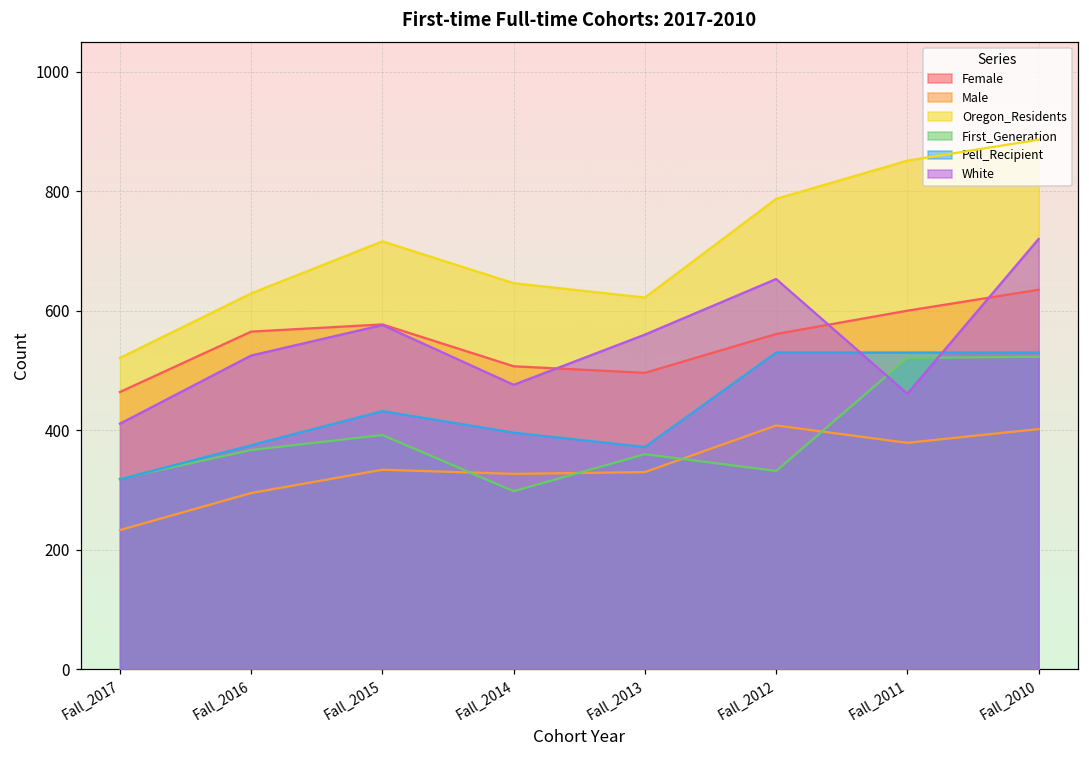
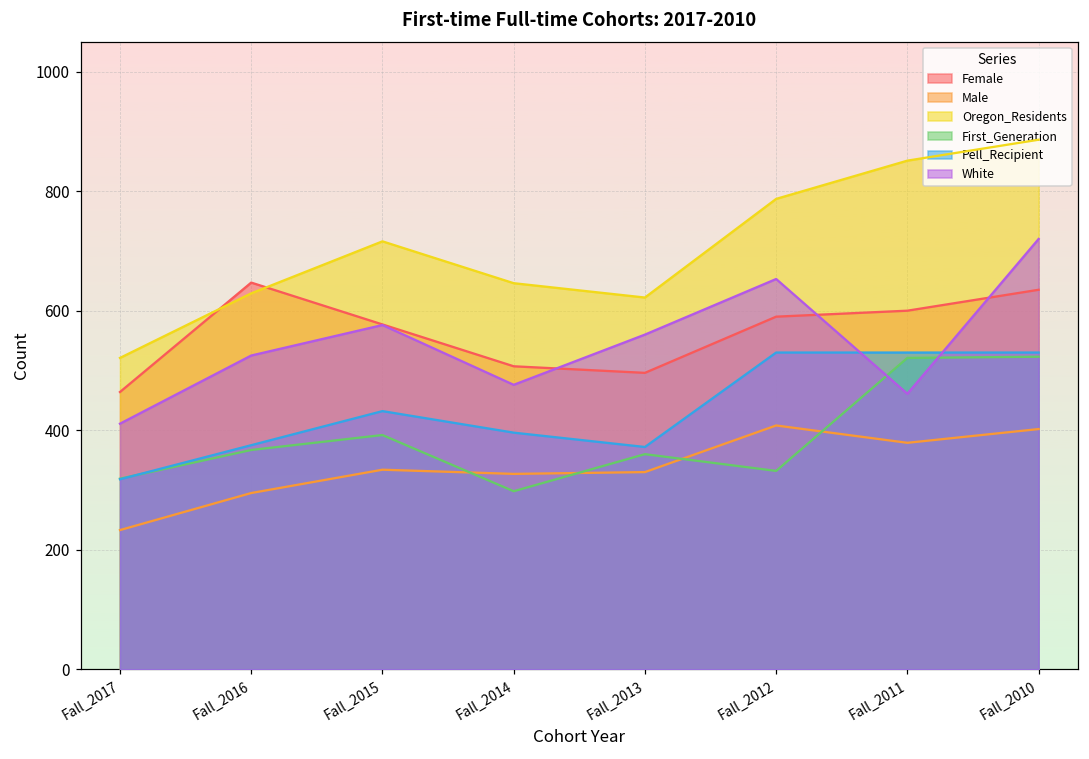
Female, Fall_2016: 570 -> 650
Female, Fall_2012: 560 -> 590
